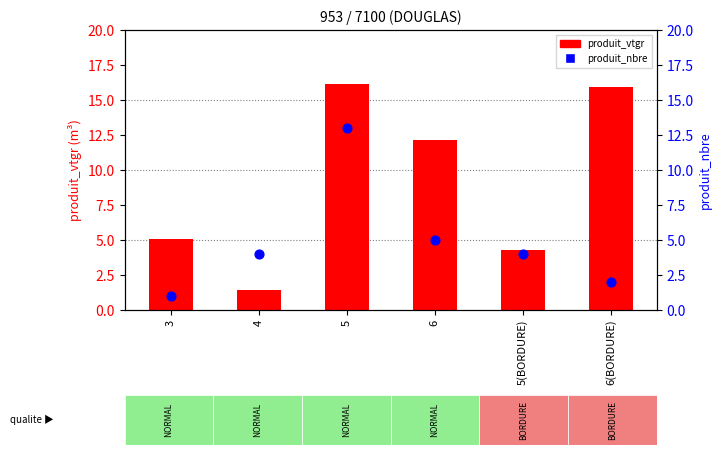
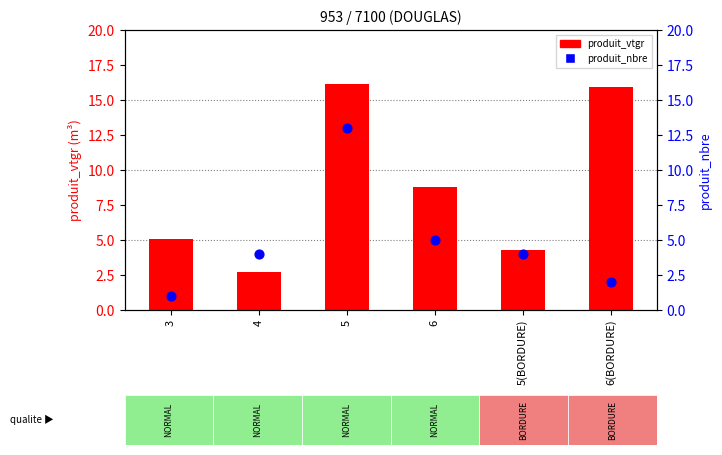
produit_vtgr, 4: 1.4 -> 2.7
produit_vtgr, 6: 12.2 -> 8.8
